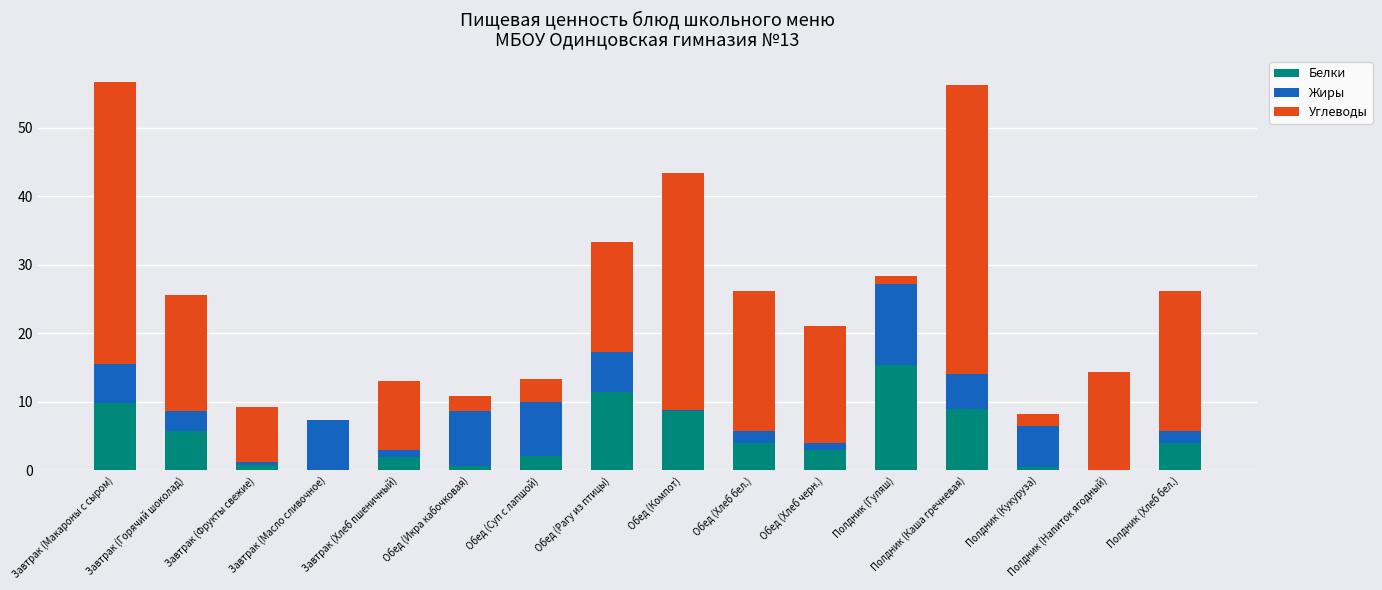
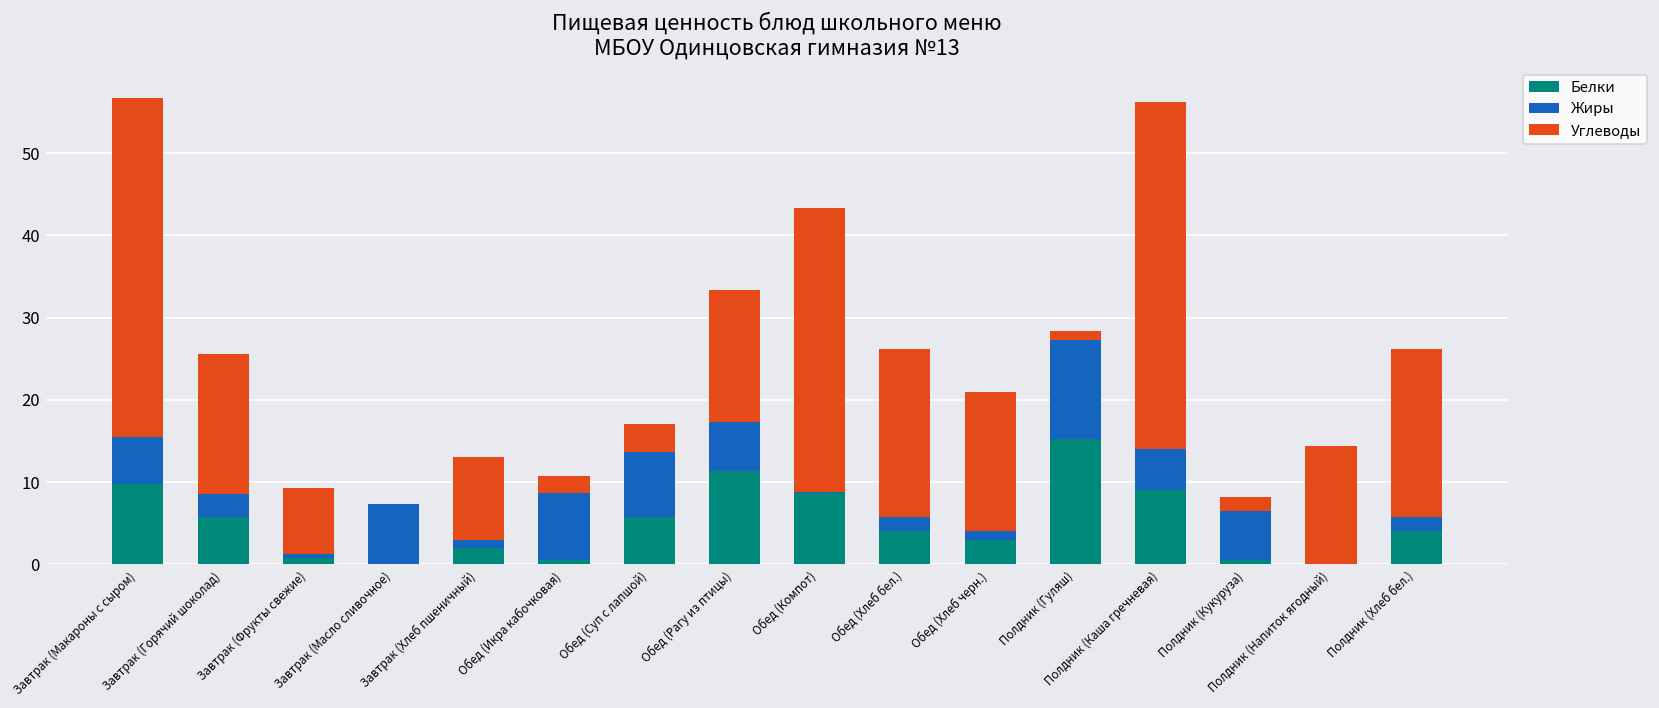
Белки, Обед (Суп с лапшой): 2 -> 6
